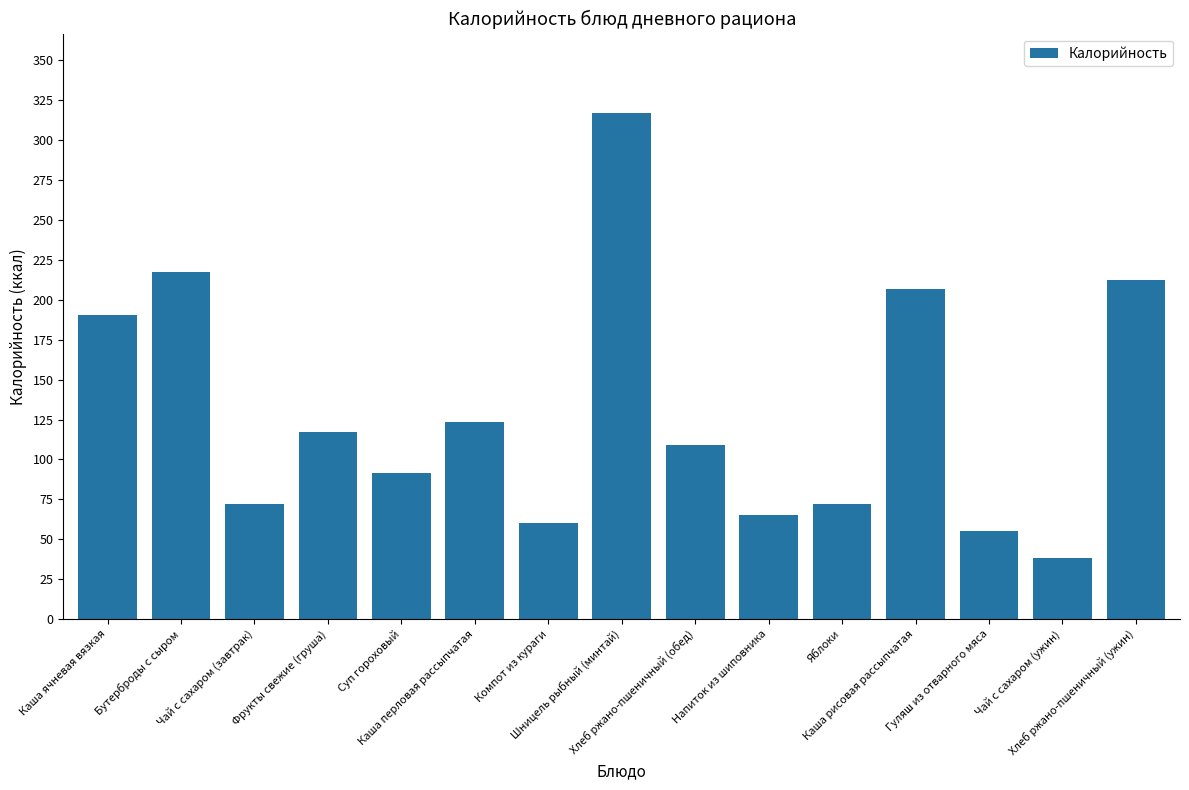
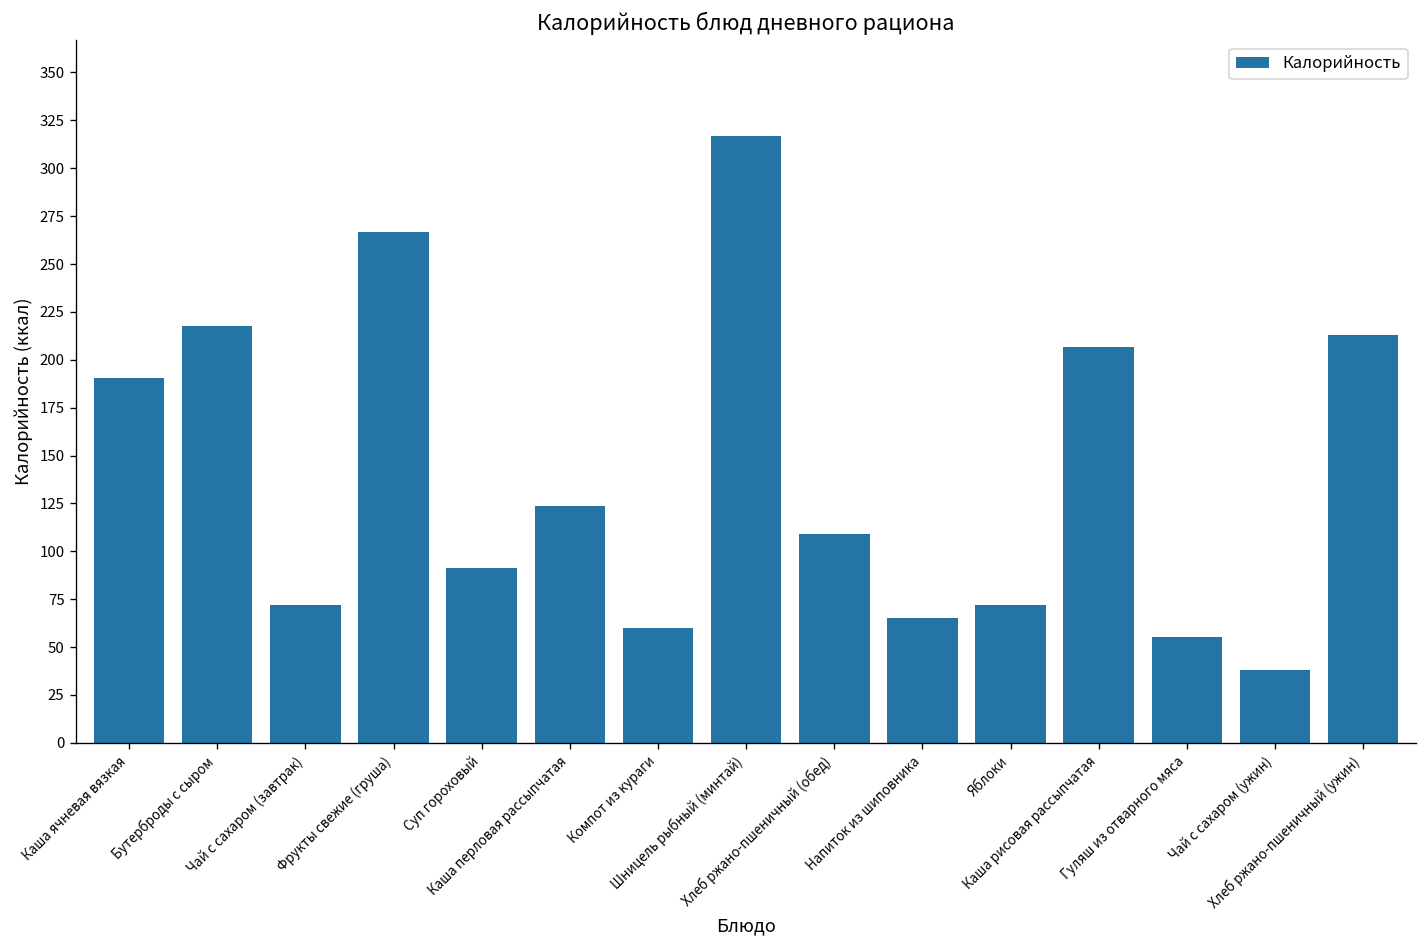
Фрукты свежие (груша): 117 -> 266
